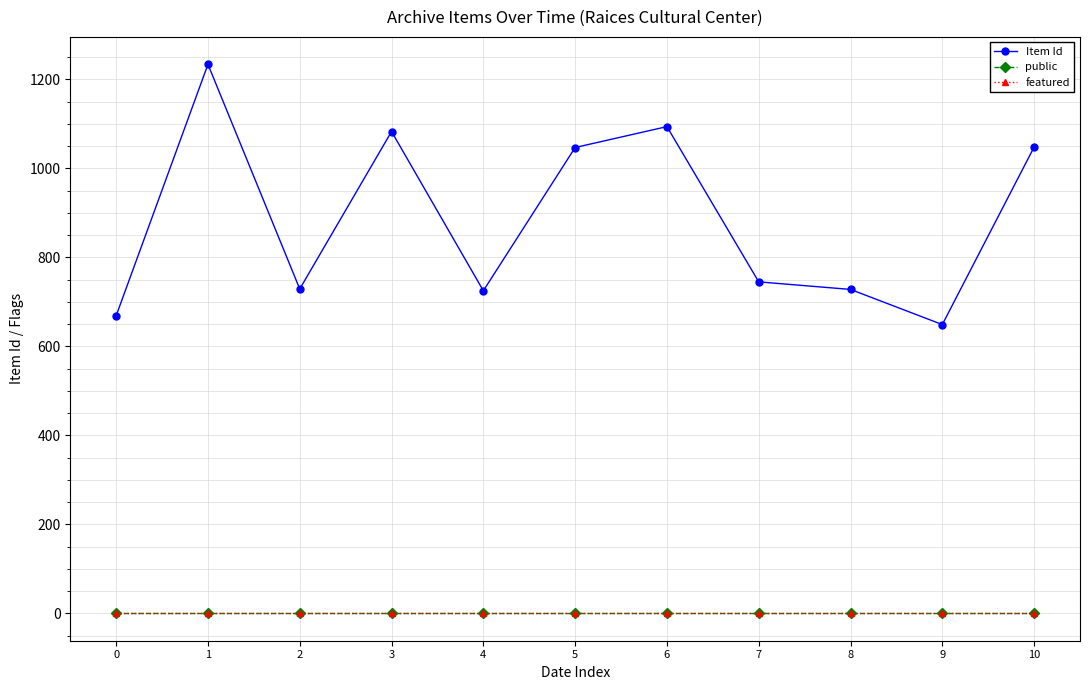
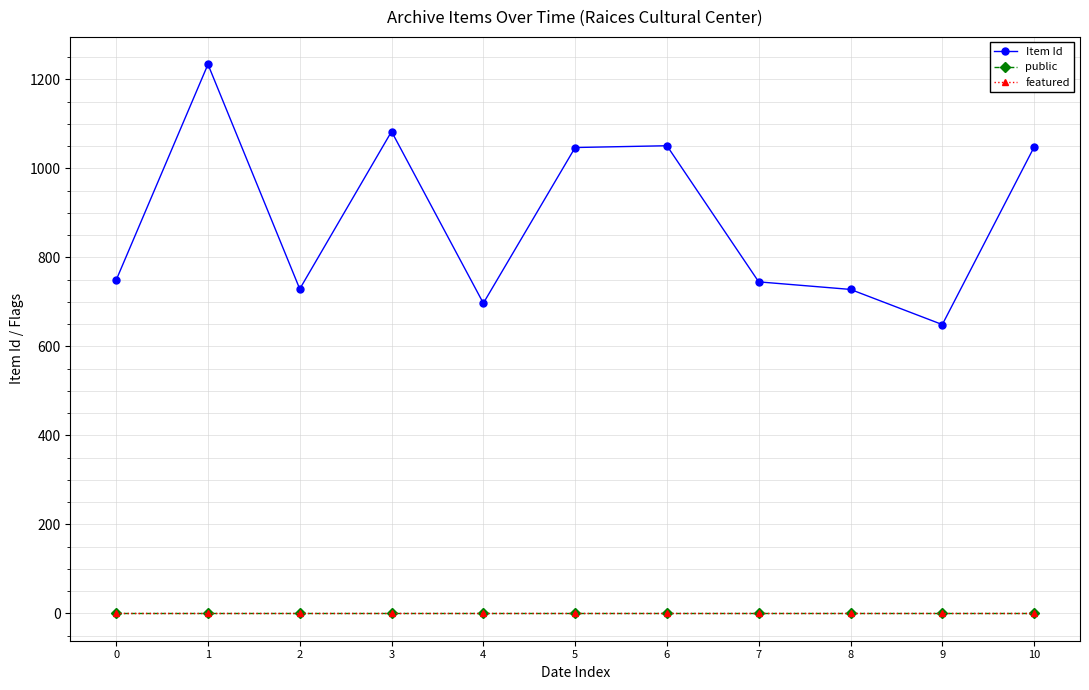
Item Id, 0: 670 -> 750
Item Id, 4: 730 -> 700
Item Id, 6: 1090 -> 1050
